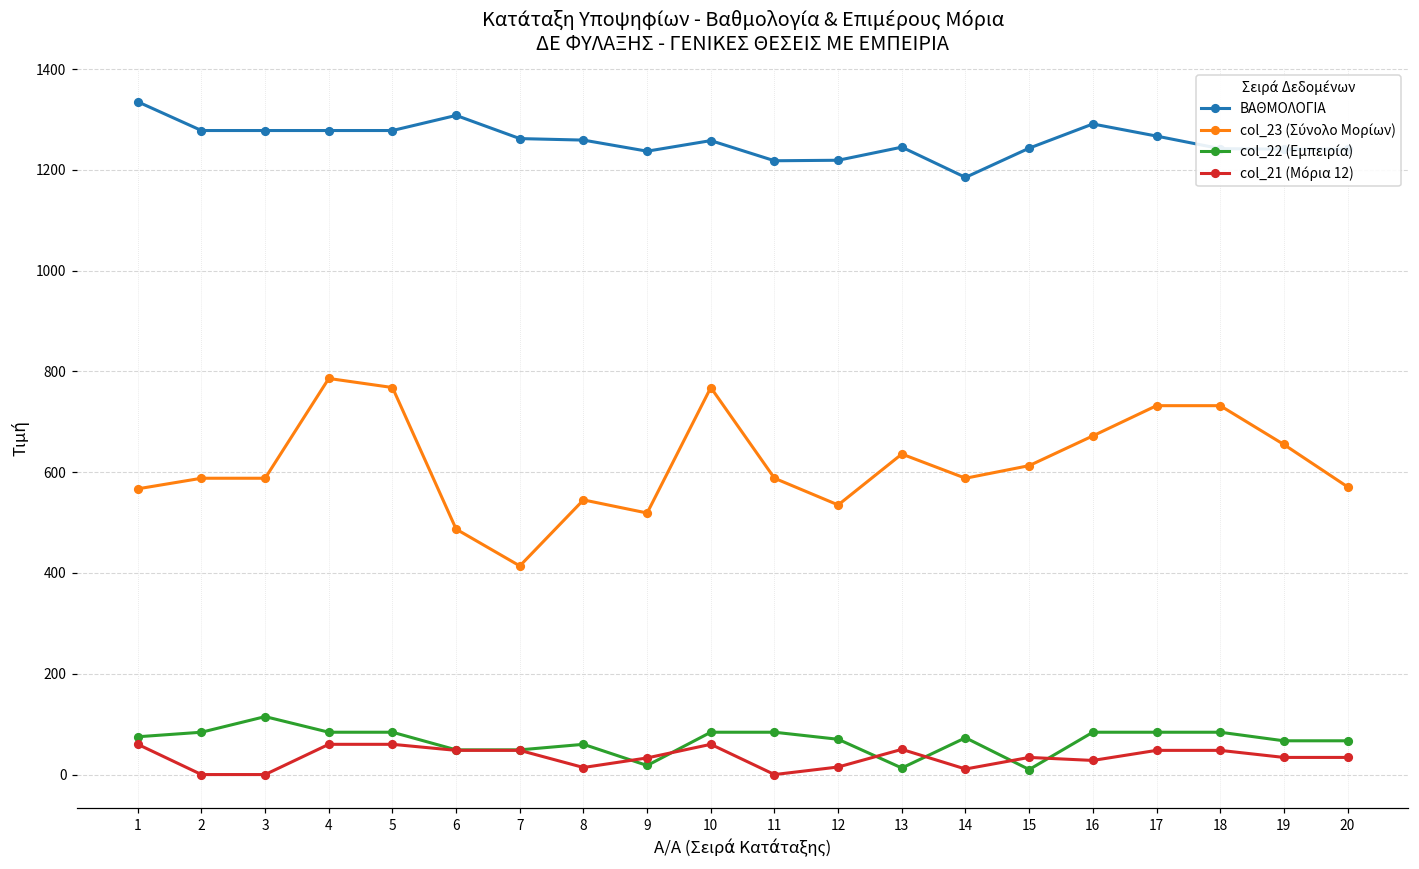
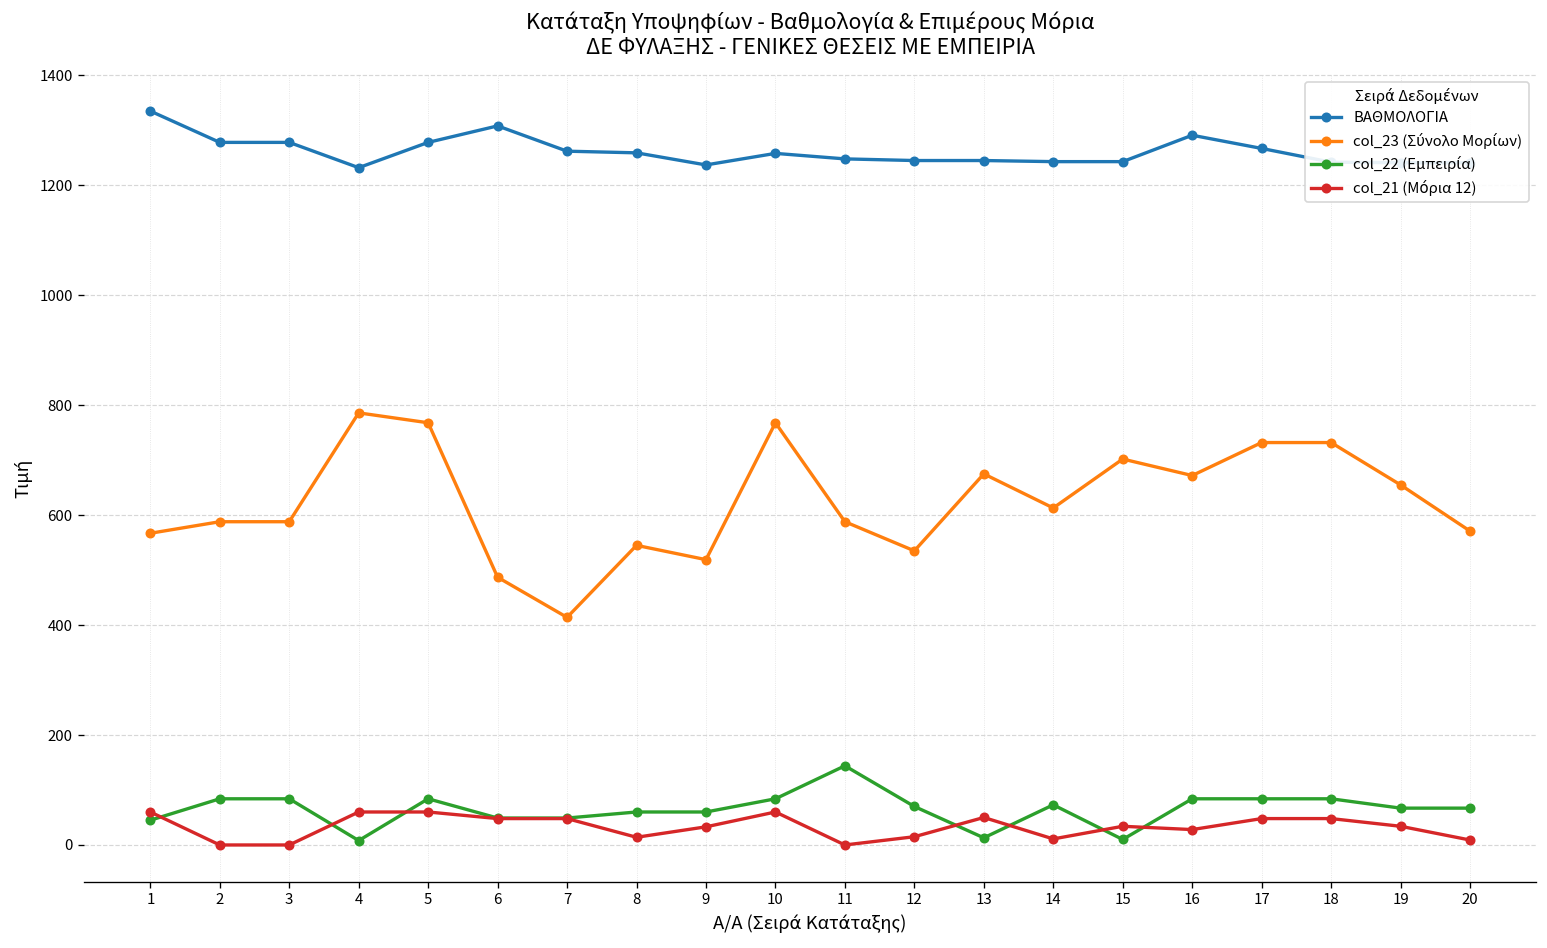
col_22 (Εμπειρία), 1: 80 -> 50
col_22 (Εμπειρία), 3: 120 -> 80
ΒΑΘΜΟΛΟΓΙΑ, 4: 1280 -> 1230
col_22 (Εμπειρία), 4: 80 -> 10
col_22 (Εμπειρία), 9: 20 -> 60
ΒΑΘΜΟΛΟΓΙΑ, 11: 1220 -> 1250
col_22 (Εμπειρία), 11: 80 -> 140
ΒΑΘΜΟΛΟΓΙΑ, 12: 1220 -> 1250
col_23 (Σύνολο Μορίων), 13: 640 -> 680
ΒΑΘΜΟΛΟΓΙΑ, 14: 1190 -> 1240
col_23 (Σύνολο Μορίων), 14: 590 -> 610
col_23 (Σύνολο Μορίων), 15: 610 -> 700
col_21 (Μόρια 12), 20: 30 -> 10
